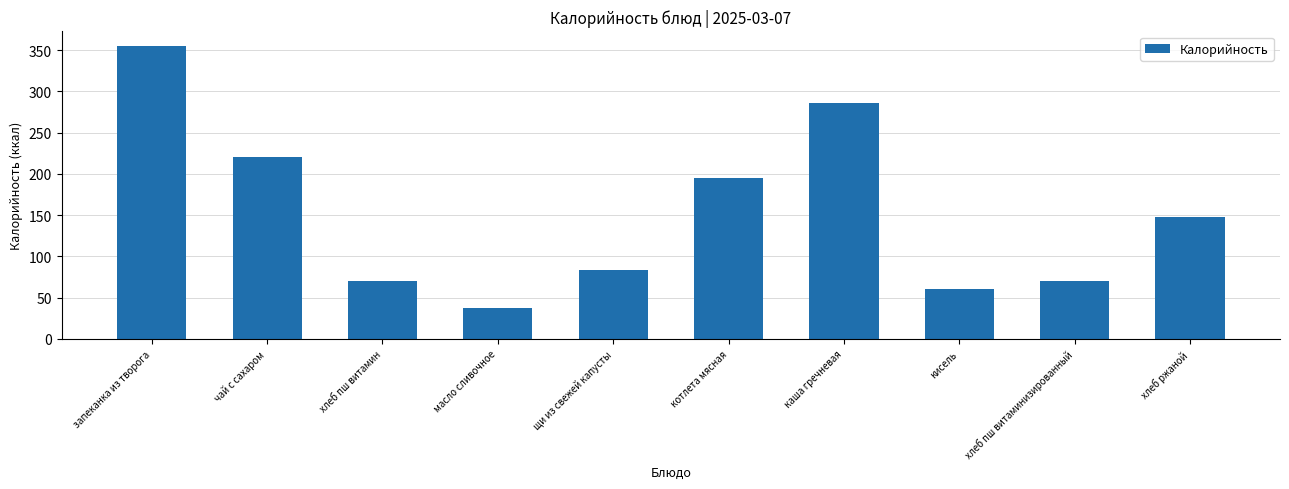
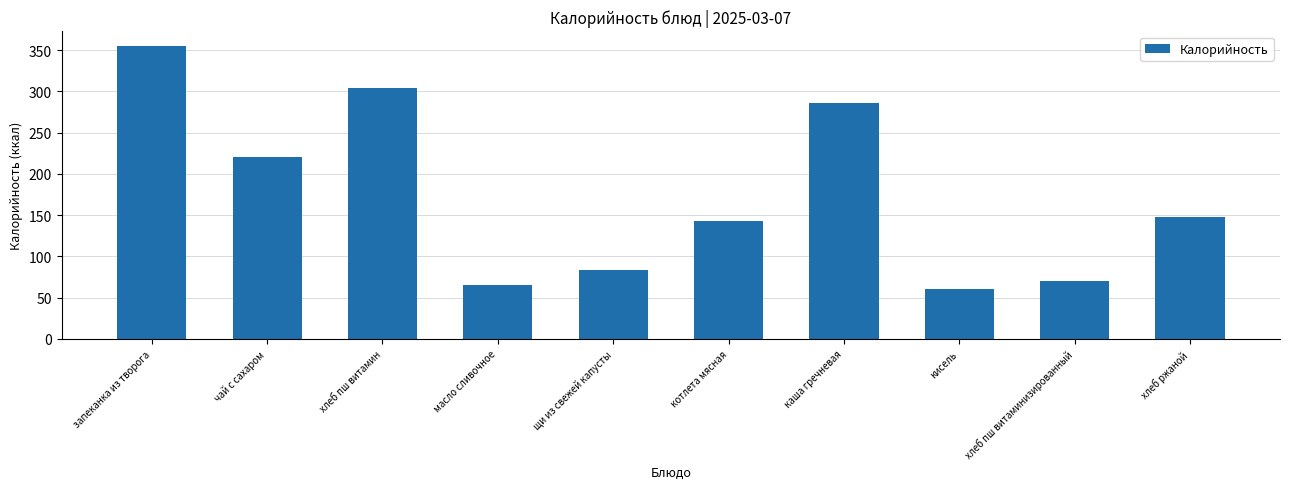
хлеб пш витамин: 70 -> 300
масло сливочное: 40 -> 70
котлета мясная: 200 -> 140
